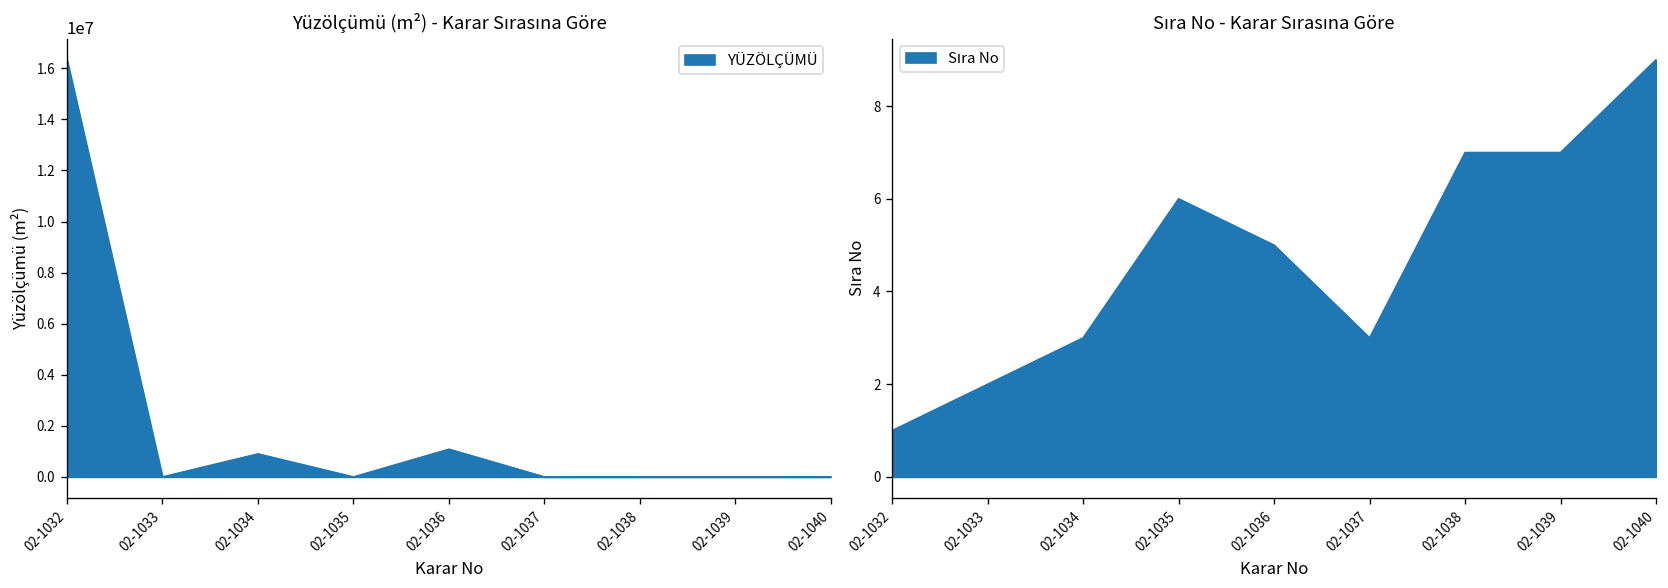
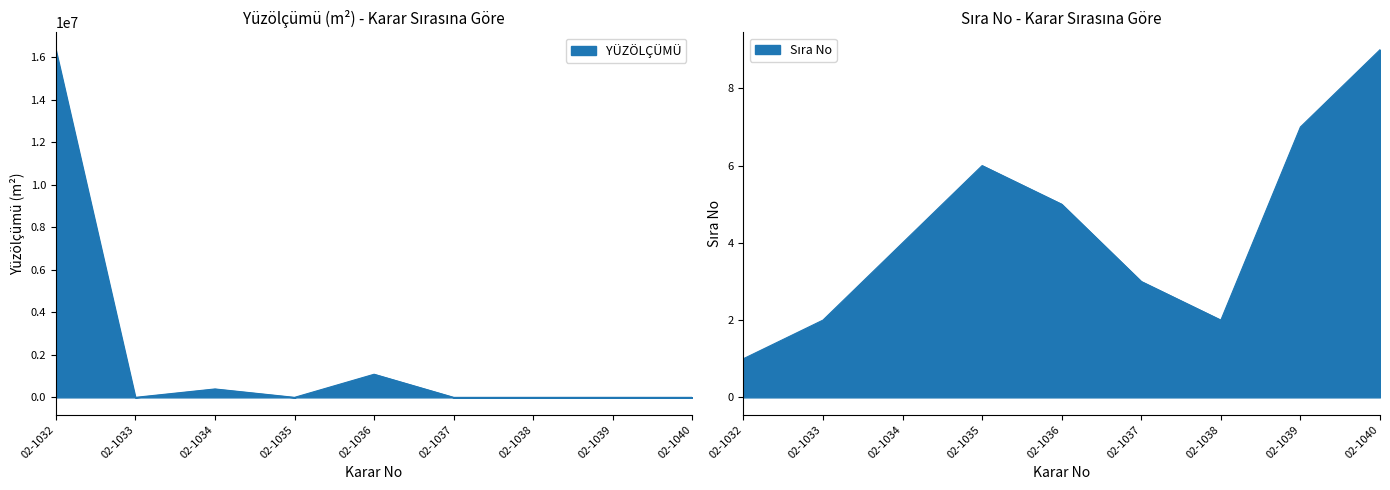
Yüzölçümü (m²) - Karar Sırasına Göre, 02-1034: 900000 -> 400000
Sıra No - Karar Sırasına Göre, 02-1034: 3 -> 4
Sıra No - Karar Sırasına Göre, 02-1038: 7 -> 2
